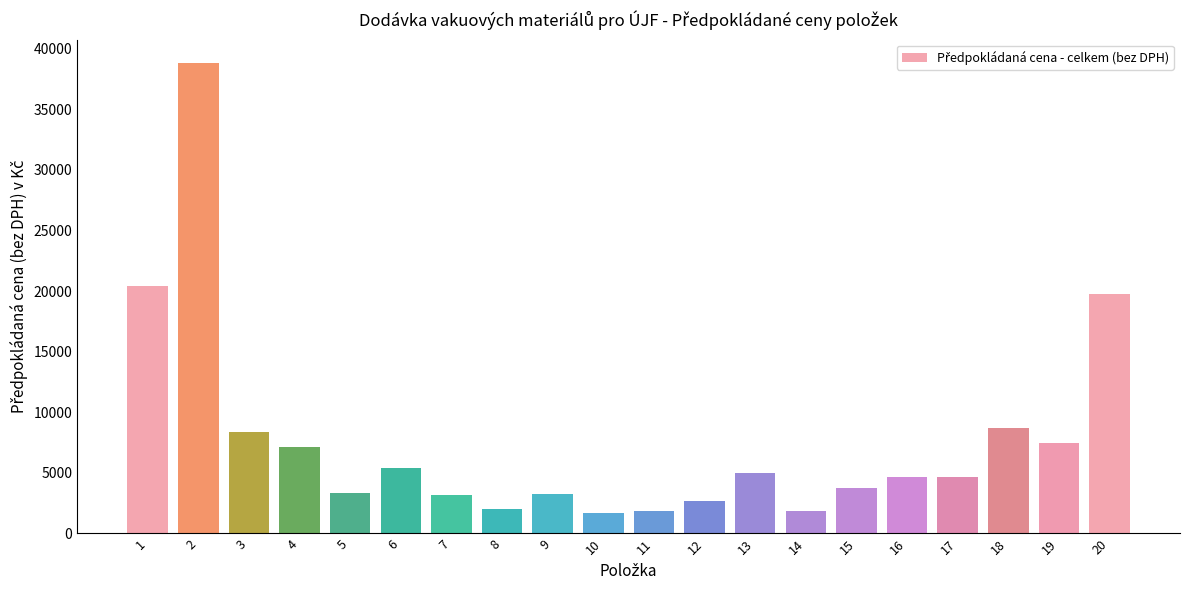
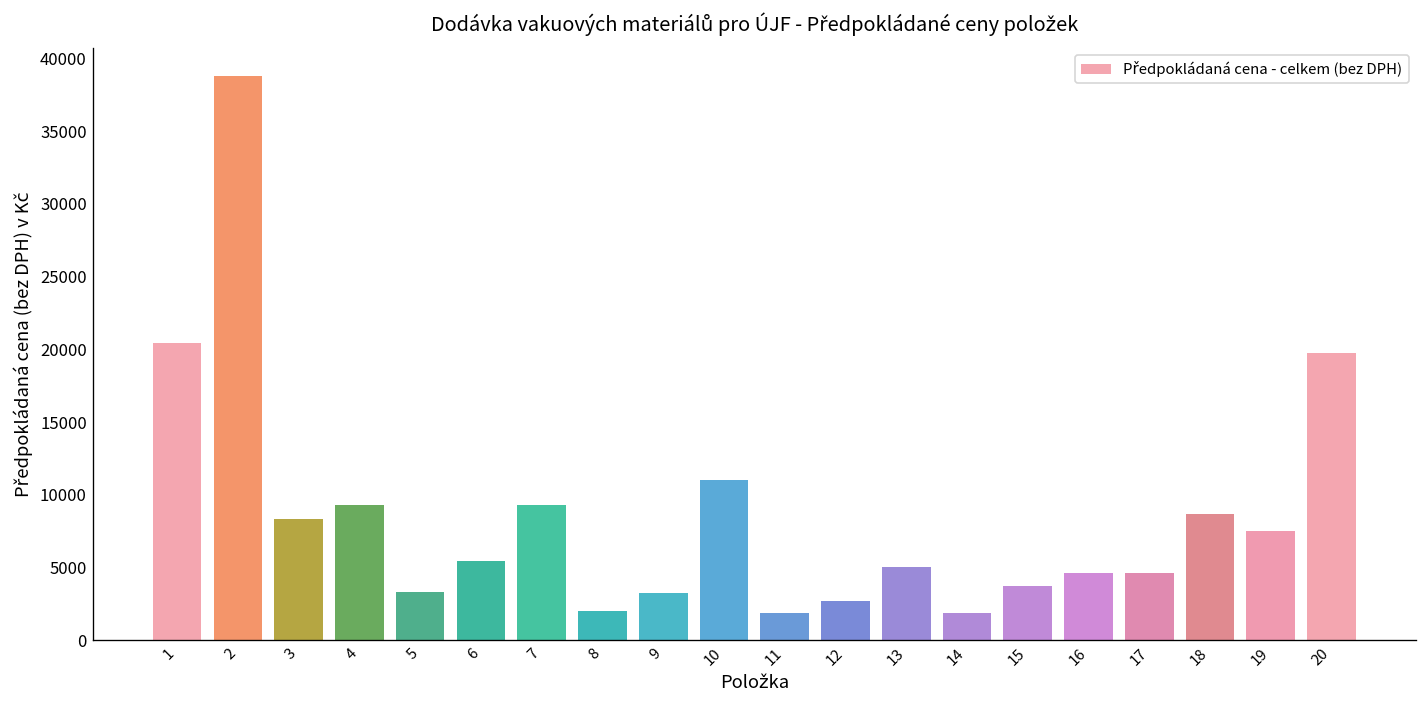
4: 7100 -> 9300
7: 3200 -> 9300
10: 1700 -> 11000
